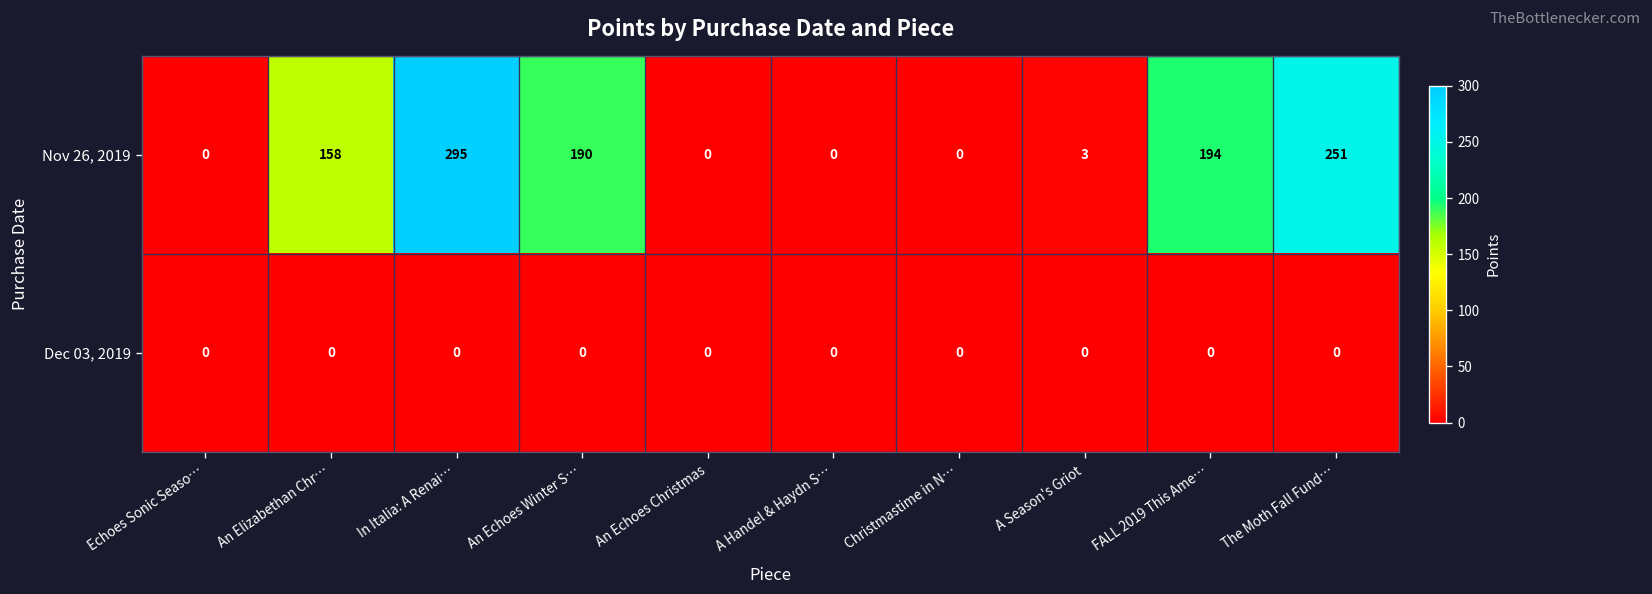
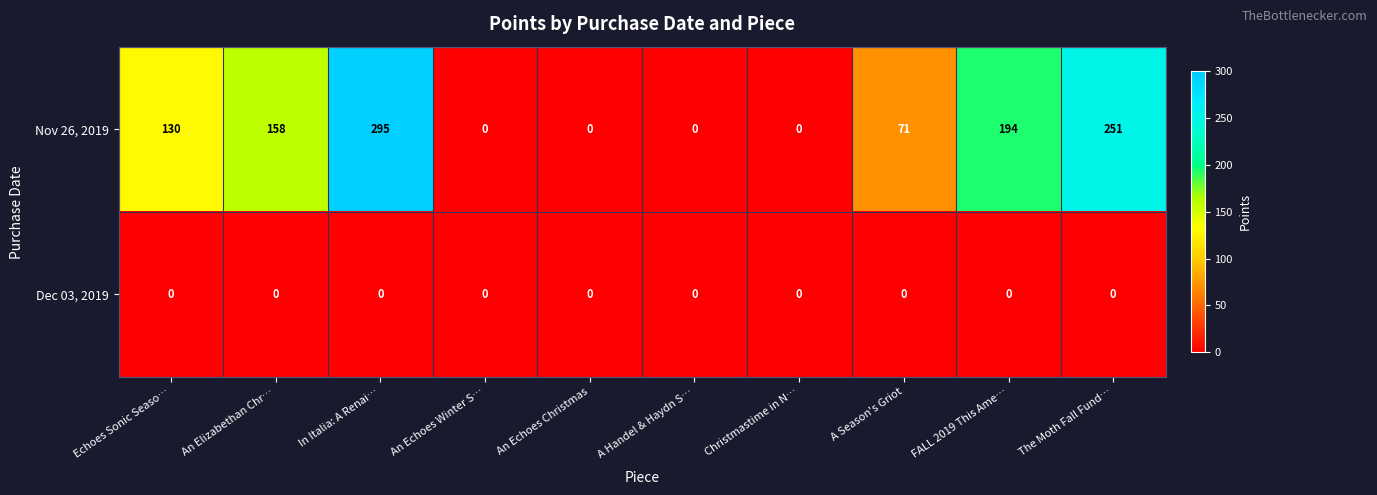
Nov 26, 2019, Echoes Sonic Seaso…: 0 -> 130
Nov 26, 2019, An Echoes Winter S…: 190 -> 0
Nov 26, 2019, A Season's Griot: 3 -> 71
